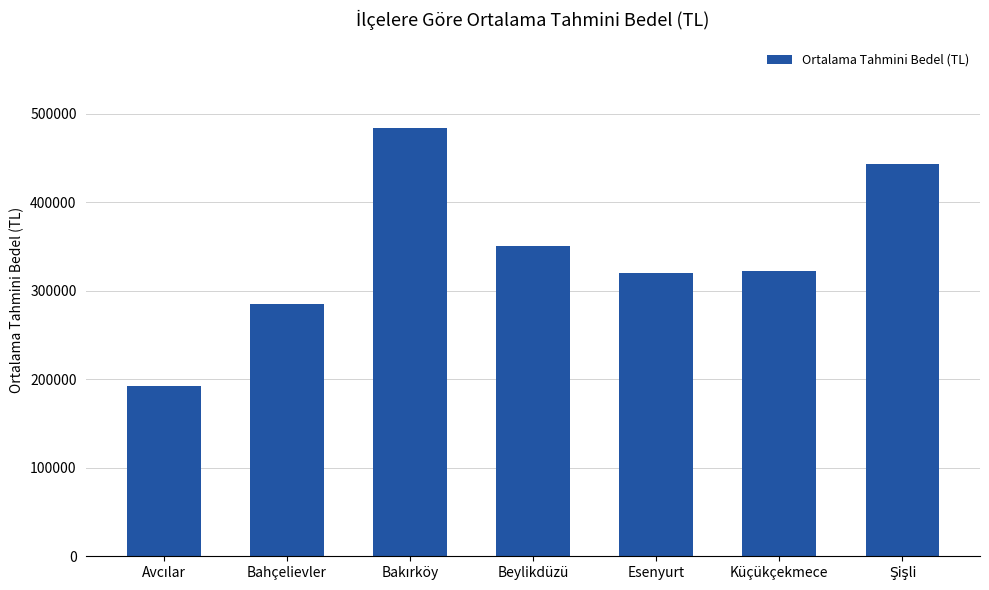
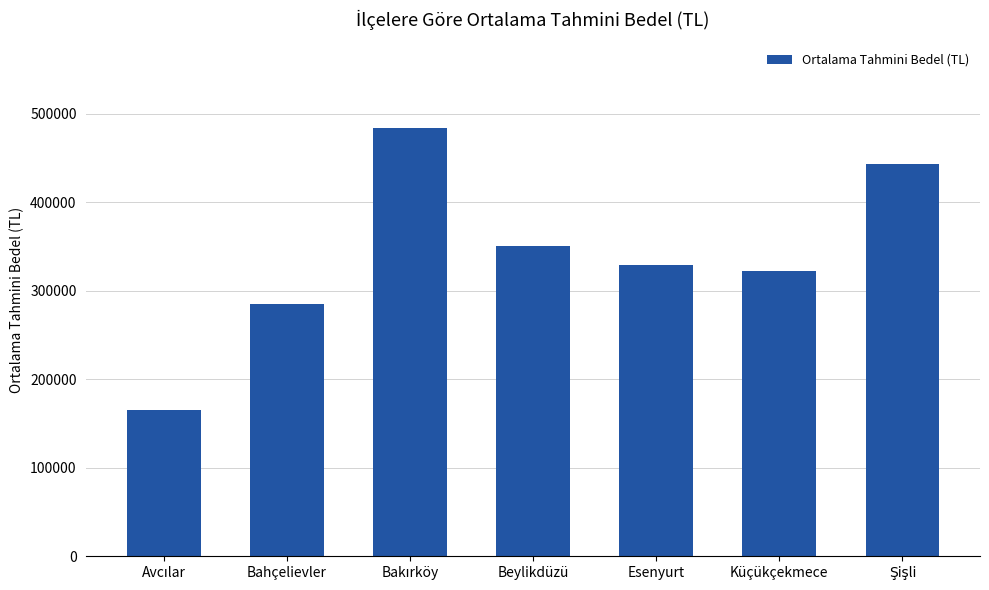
Avcılar: 190000 -> 170000
Esenyurt: 320000 -> 330000
